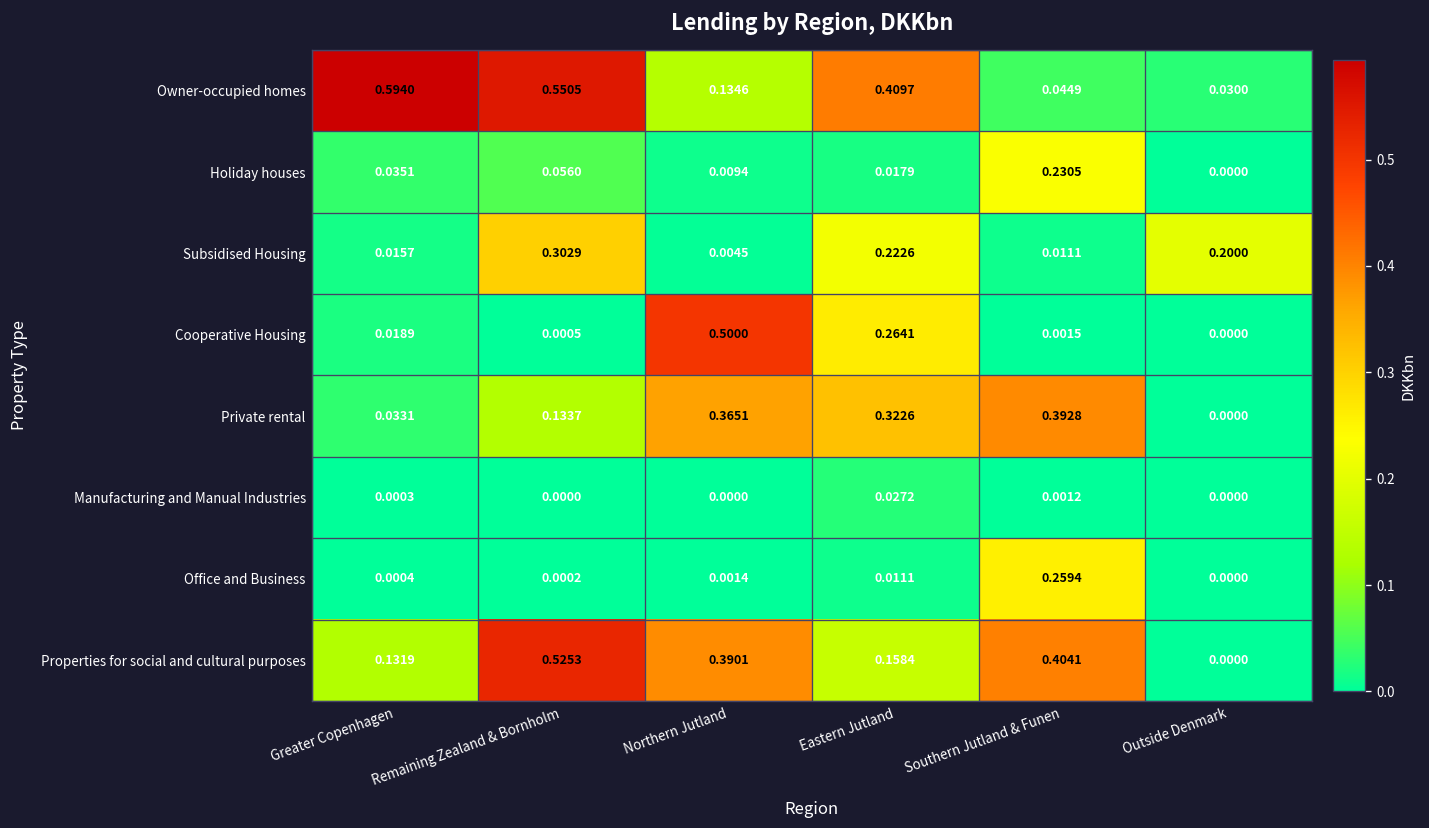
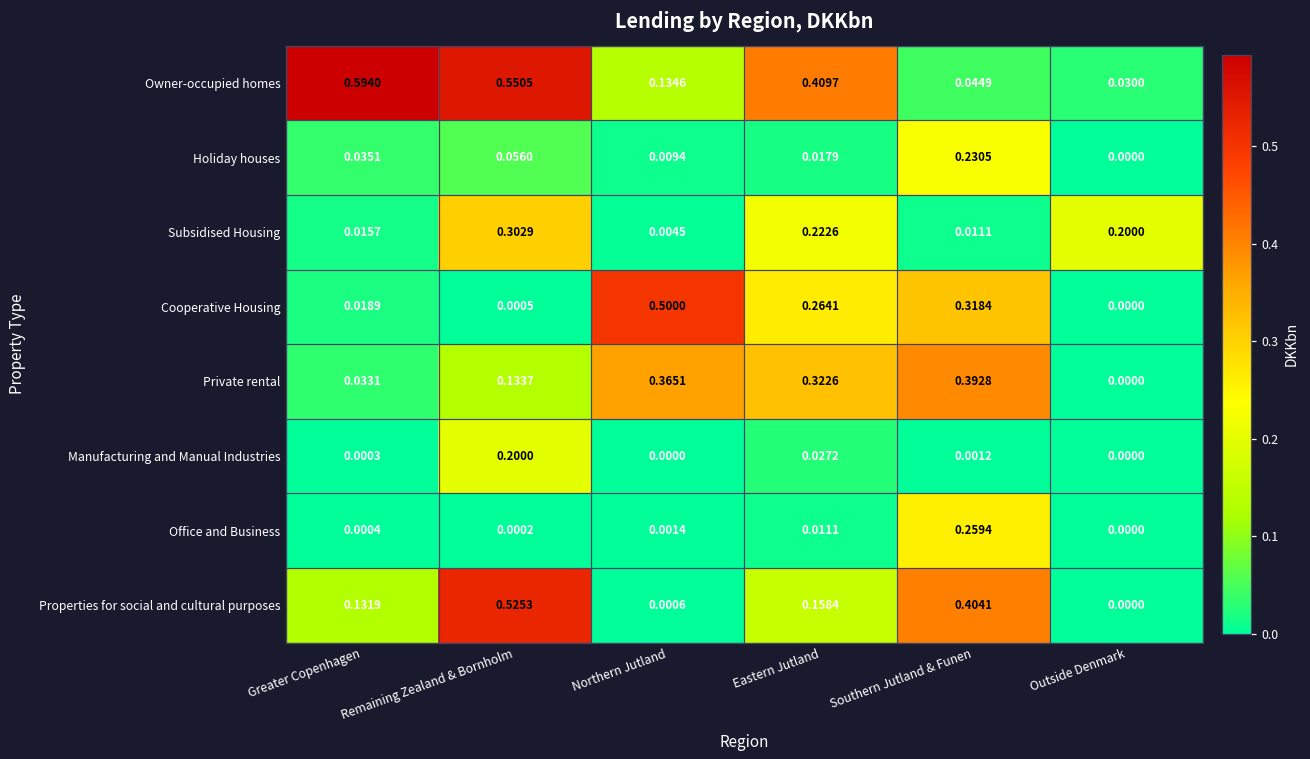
Cooperative Housing, Southern Jutland & Funen: 0.0015 -> 0.3184
Manufacturing and Manual Industries, Remaining Zealand & Bornholm: 0.0000 -> 0.2000
Properties for social and cultural purposes, Northern Jutland: 0.3901 -> 0.0006
